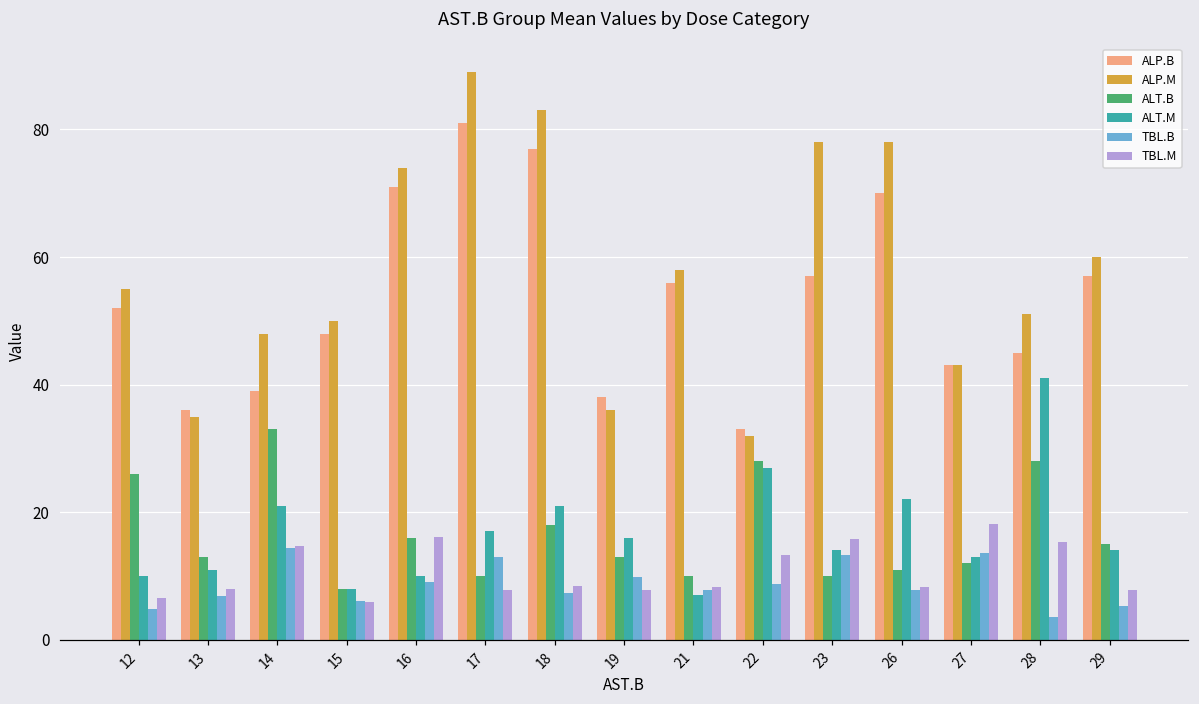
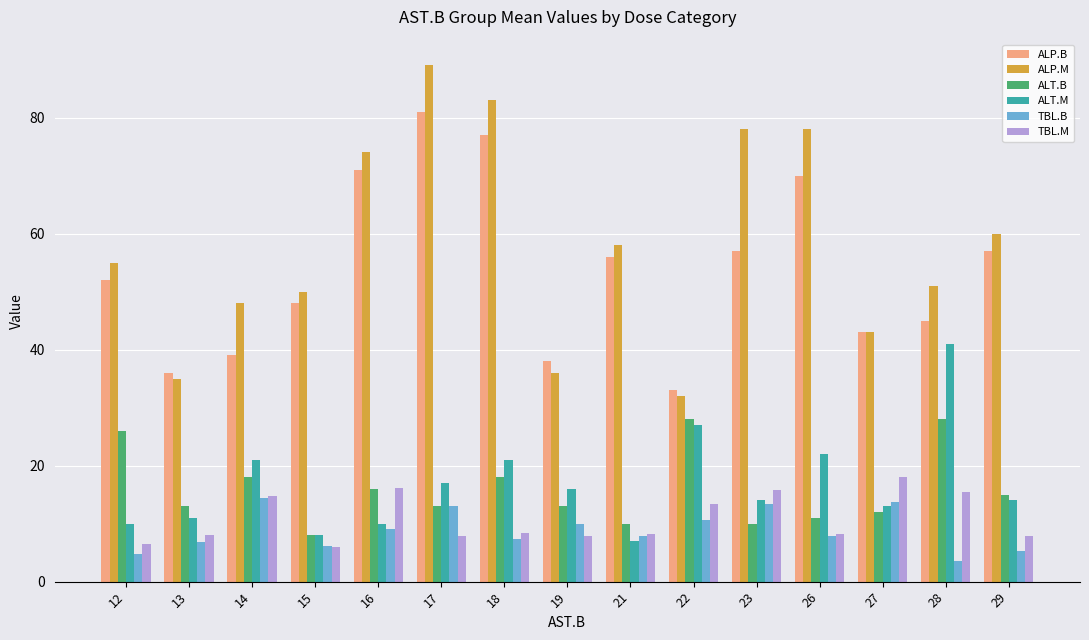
ALT.B, 14: 33 -> 18
ALT.B, 17: 10 -> 13
TBL.B, 22: 9 -> 11
